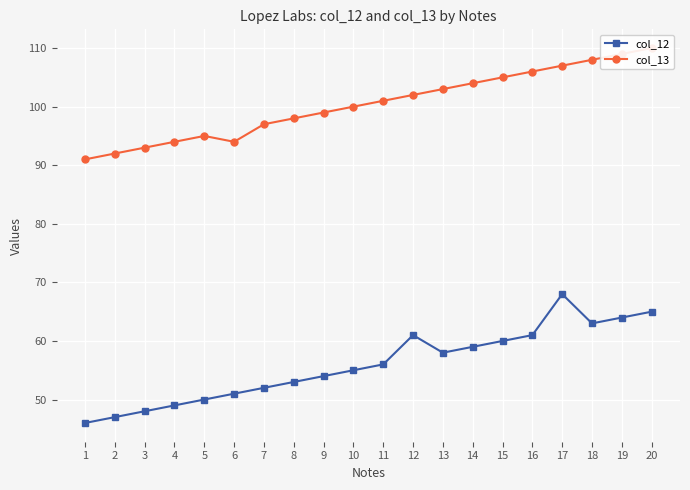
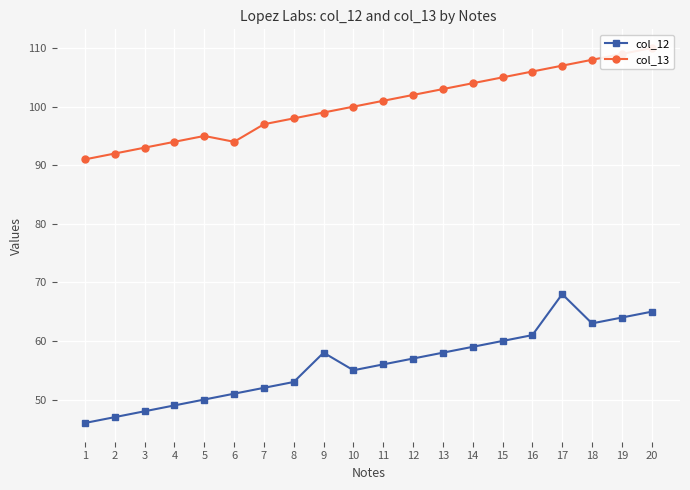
col_12, 9: 54 -> 58
col_12, 12: 61 -> 57
